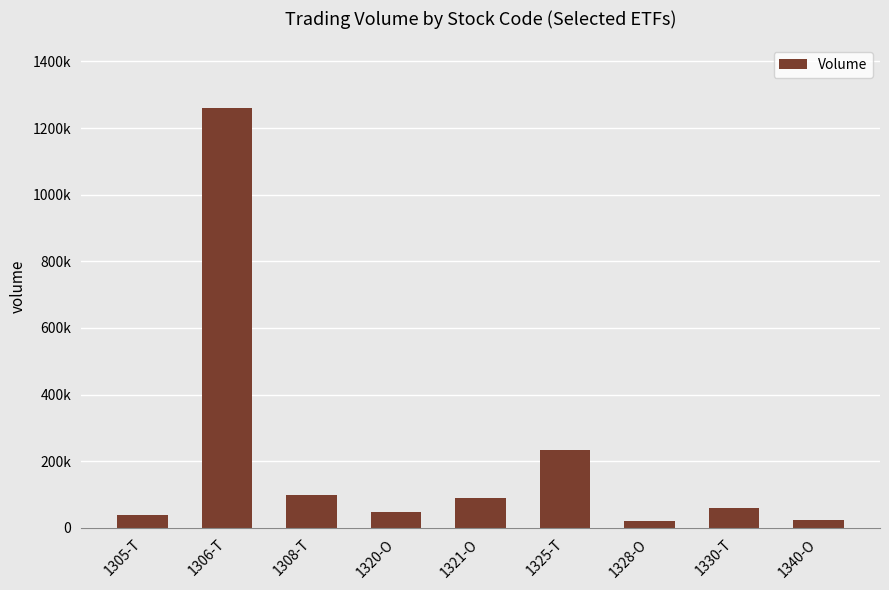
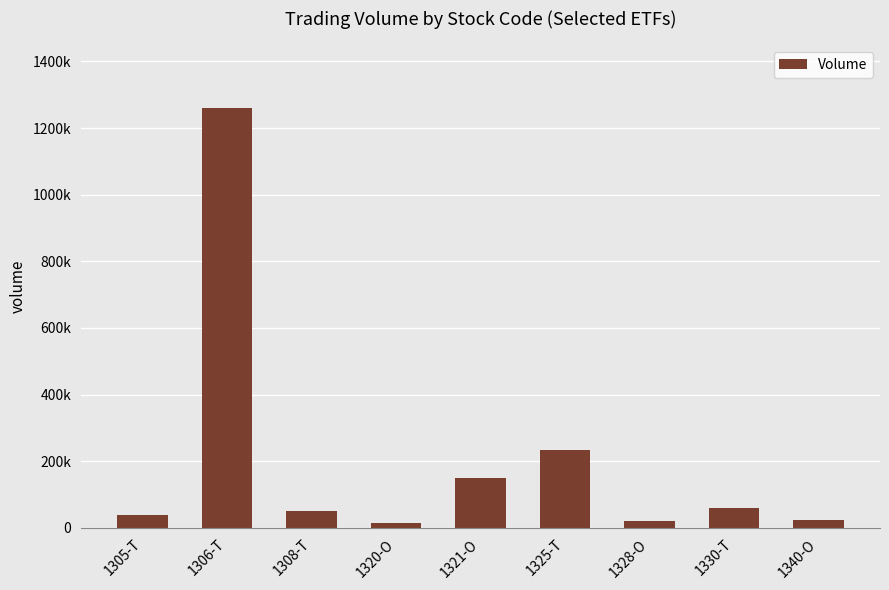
1308-T: 100000 -> 50000
1320-O: 50000 -> 10000
1321-O: 90000 -> 150000
